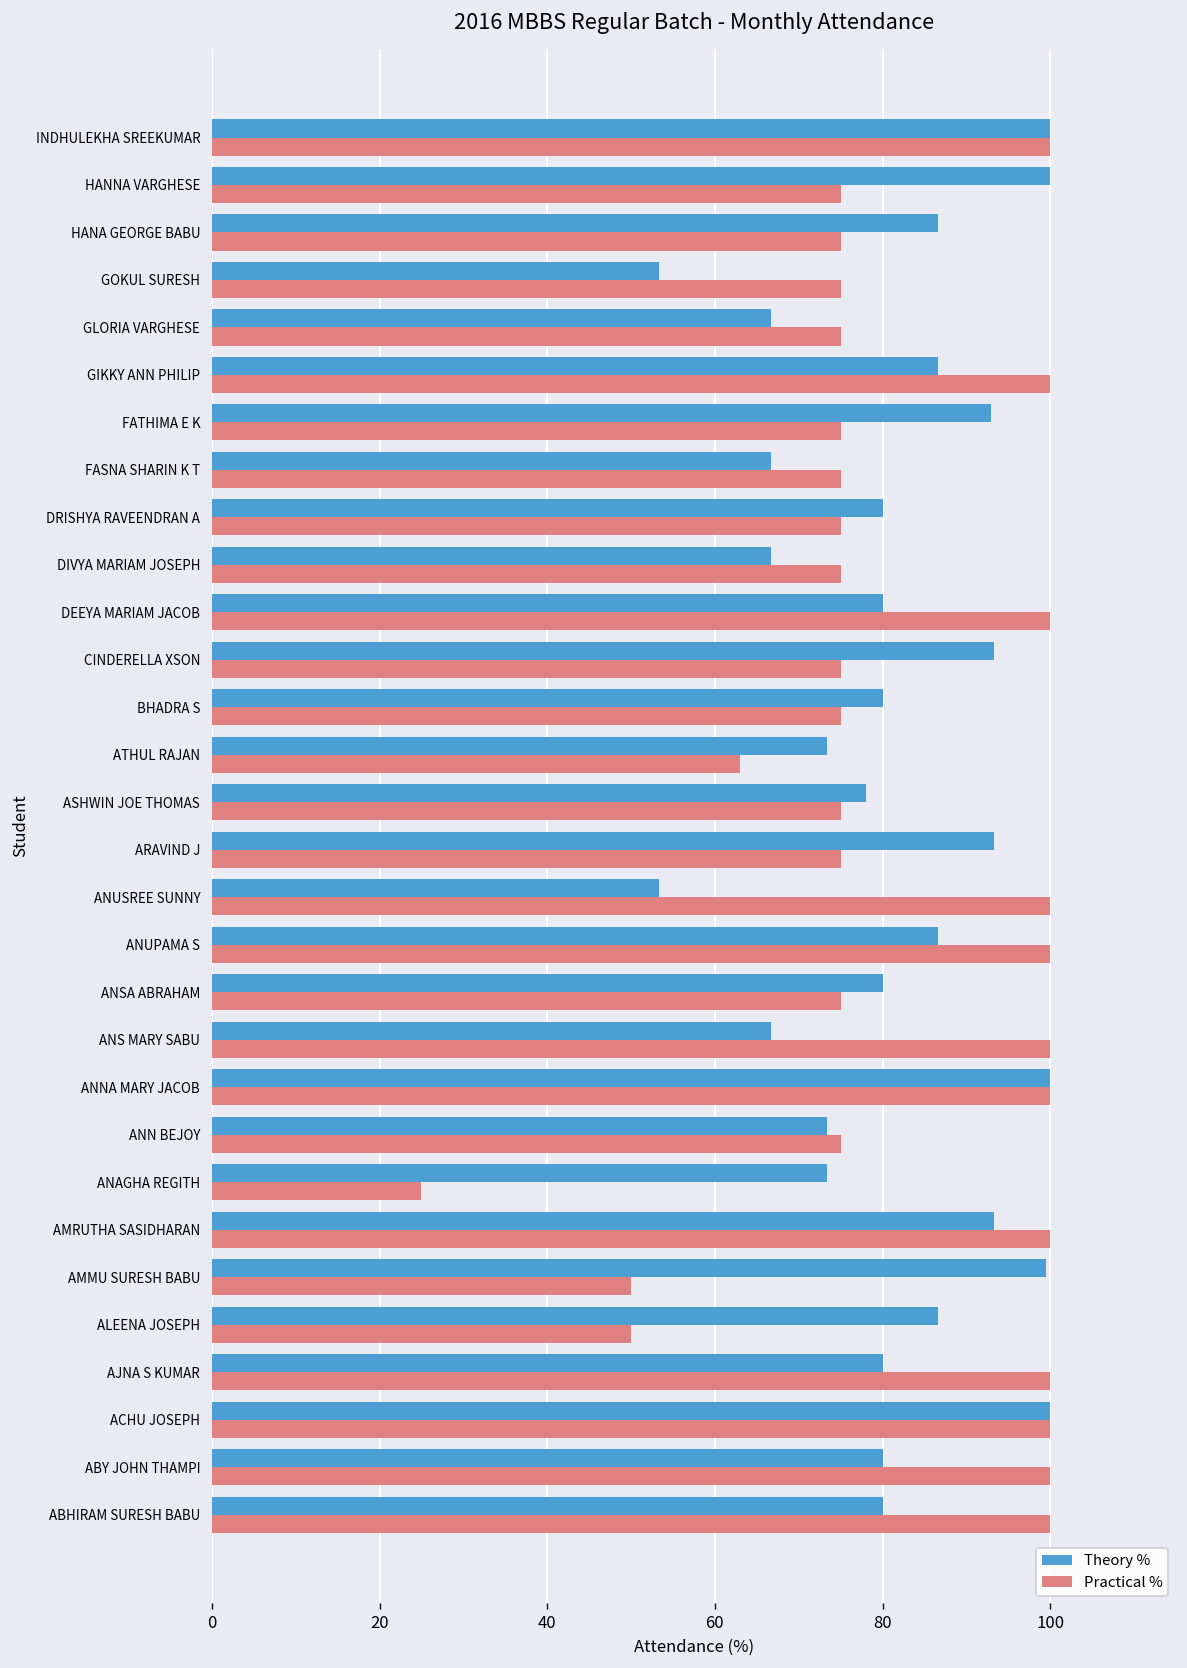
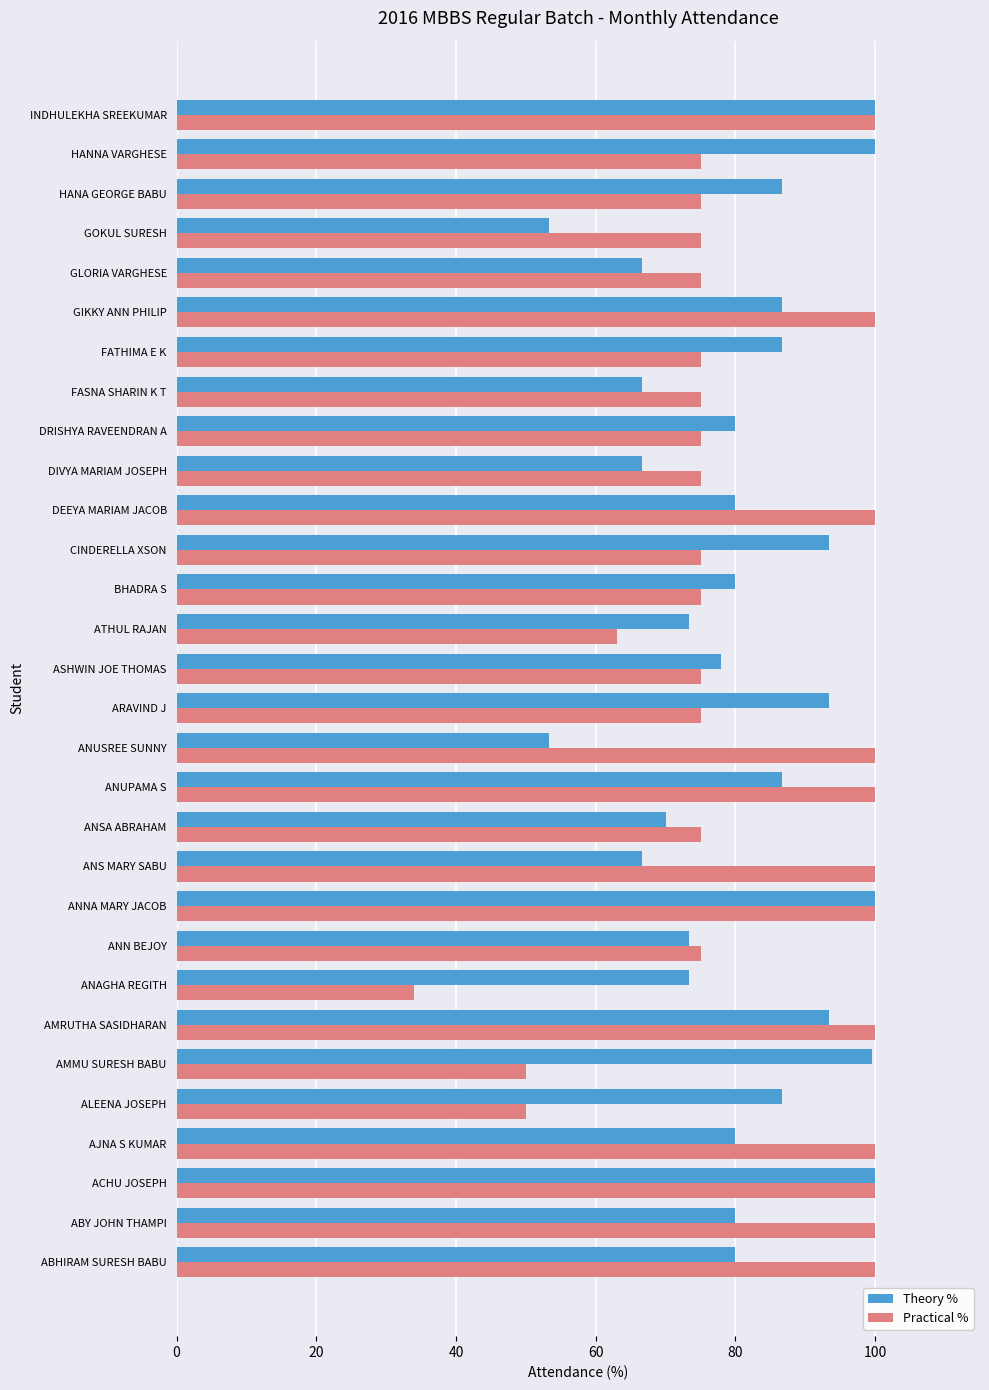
Theory %, FATHIMA E K: 93 -> 87
Theory %, ANSA ABRAHAM: 80 -> 70
Practical %, ANAGHA REGITH: 25 -> 34
